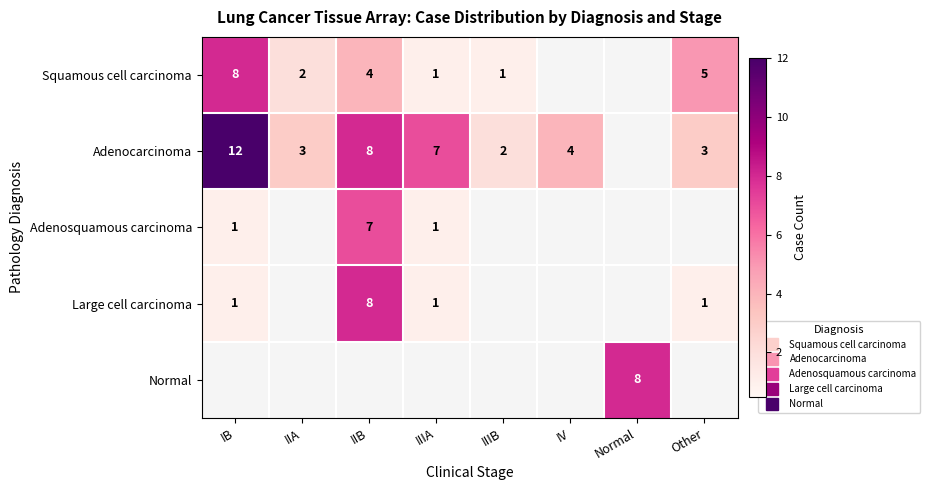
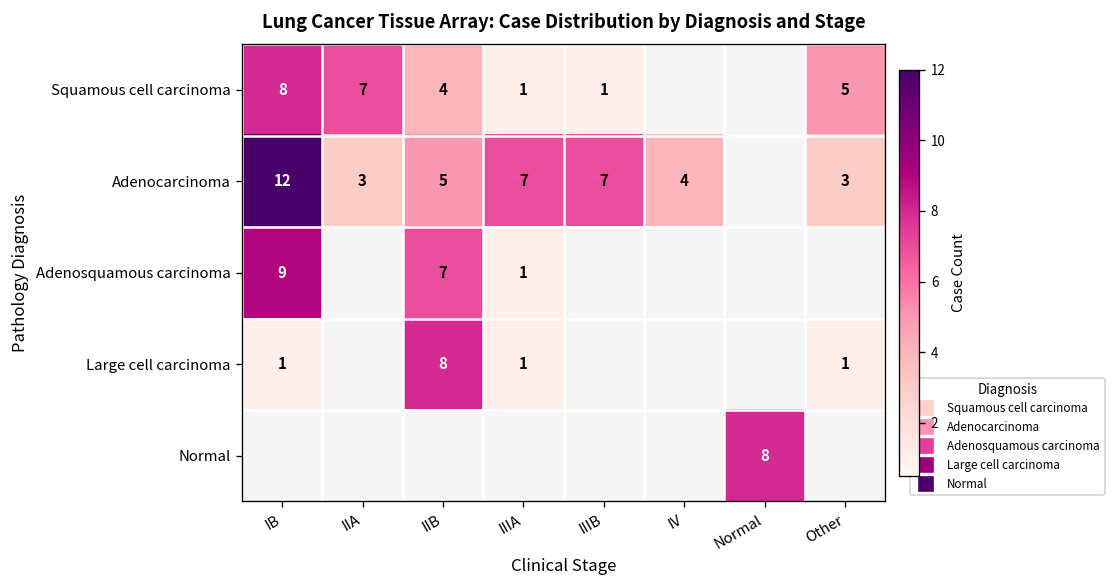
Squamous cell carcinoma, IIA: 2 -> 7
Adenocarcinoma, IIB: 8 -> 5
Adenocarcinoma, IIIB: 2 -> 7
Adenosquamous carcinoma, IB: 1 -> 9
